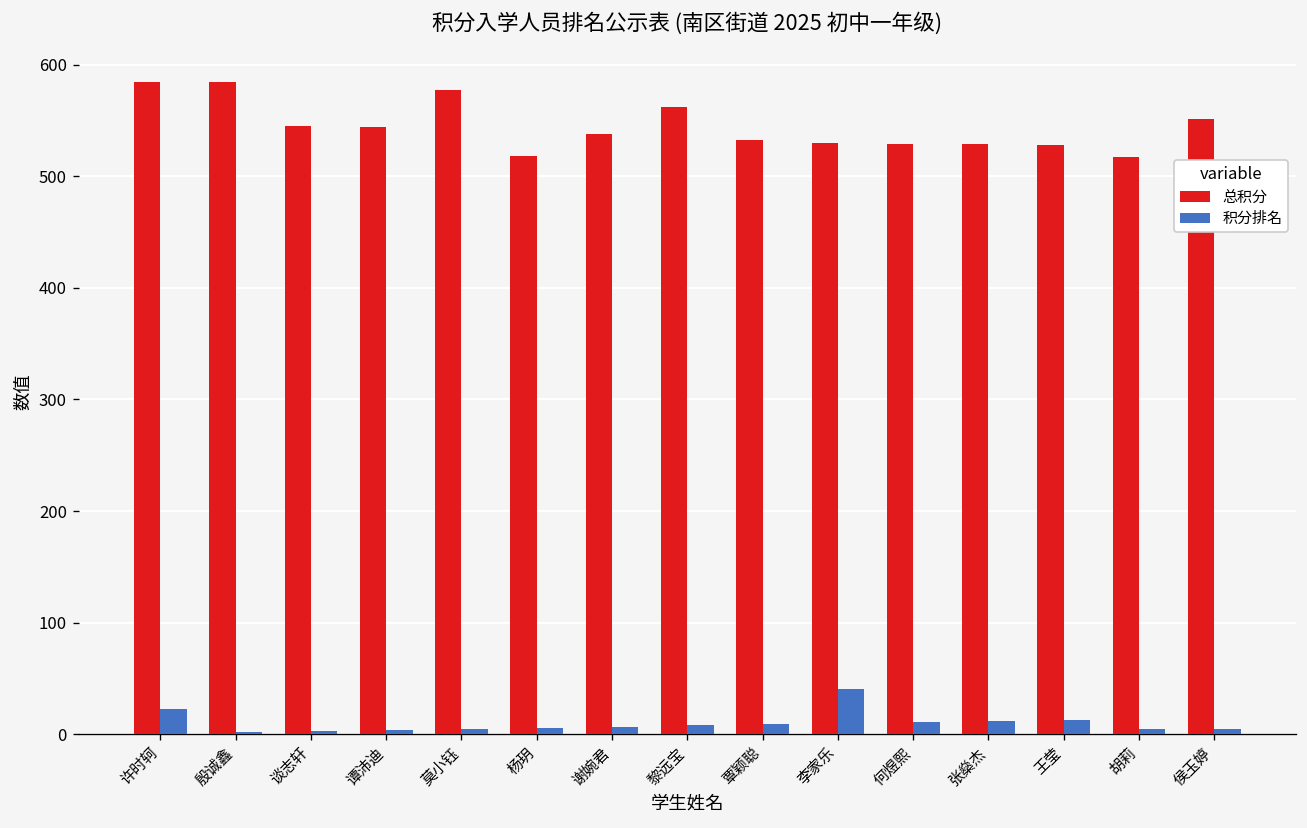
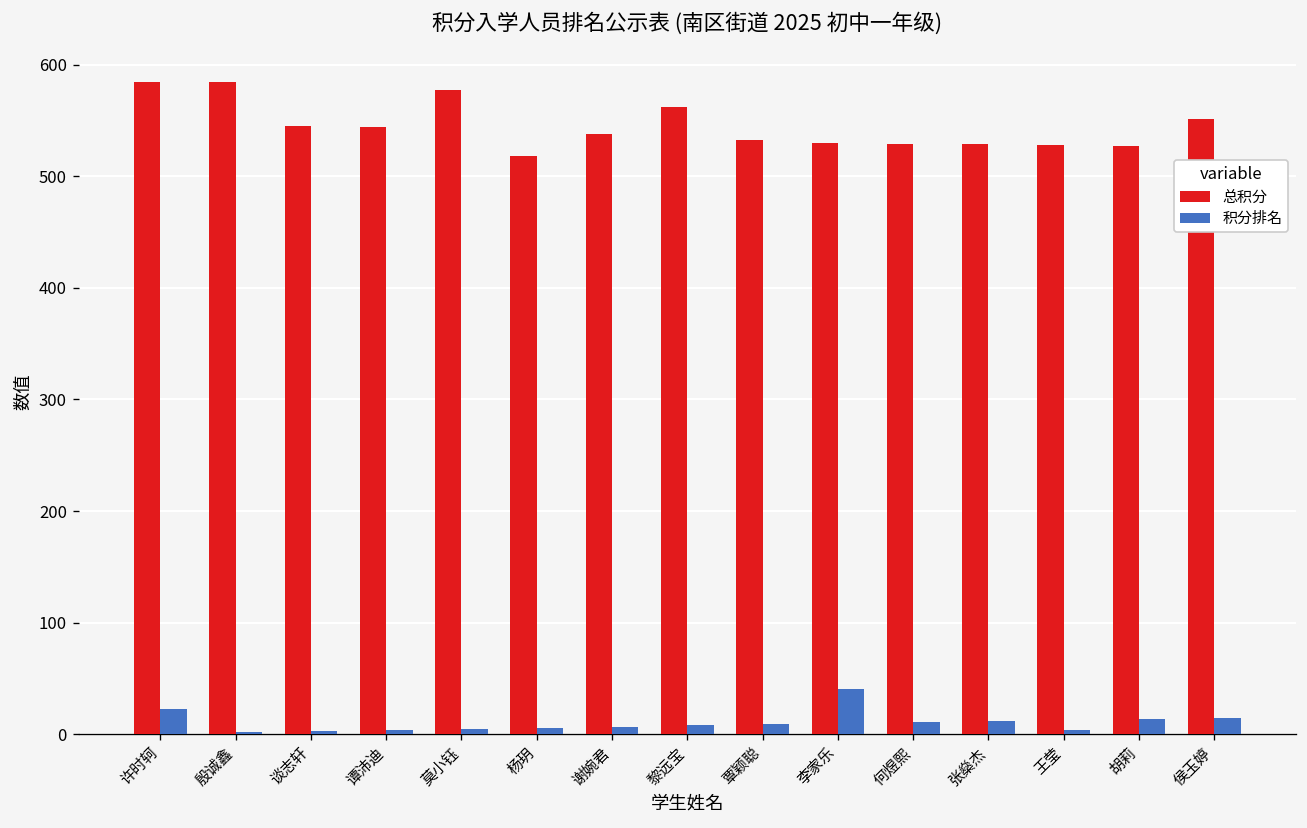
积分排名, 王莹: 10 -> 0
总积分, 胡莉: 520 -> 530
积分排名, 胡莉: 5 -> 14
积分排名, 侯玉婷: 10 -> 20
